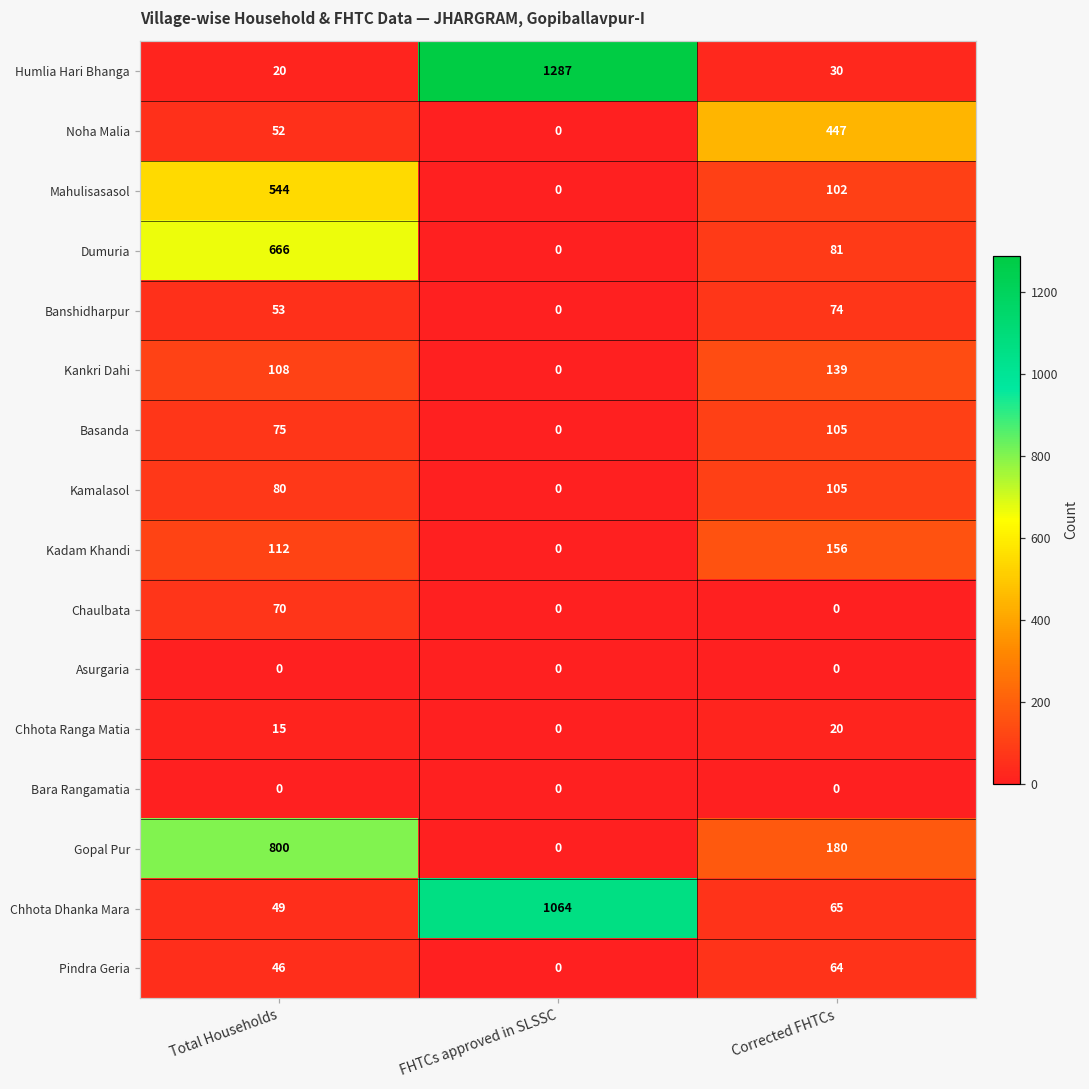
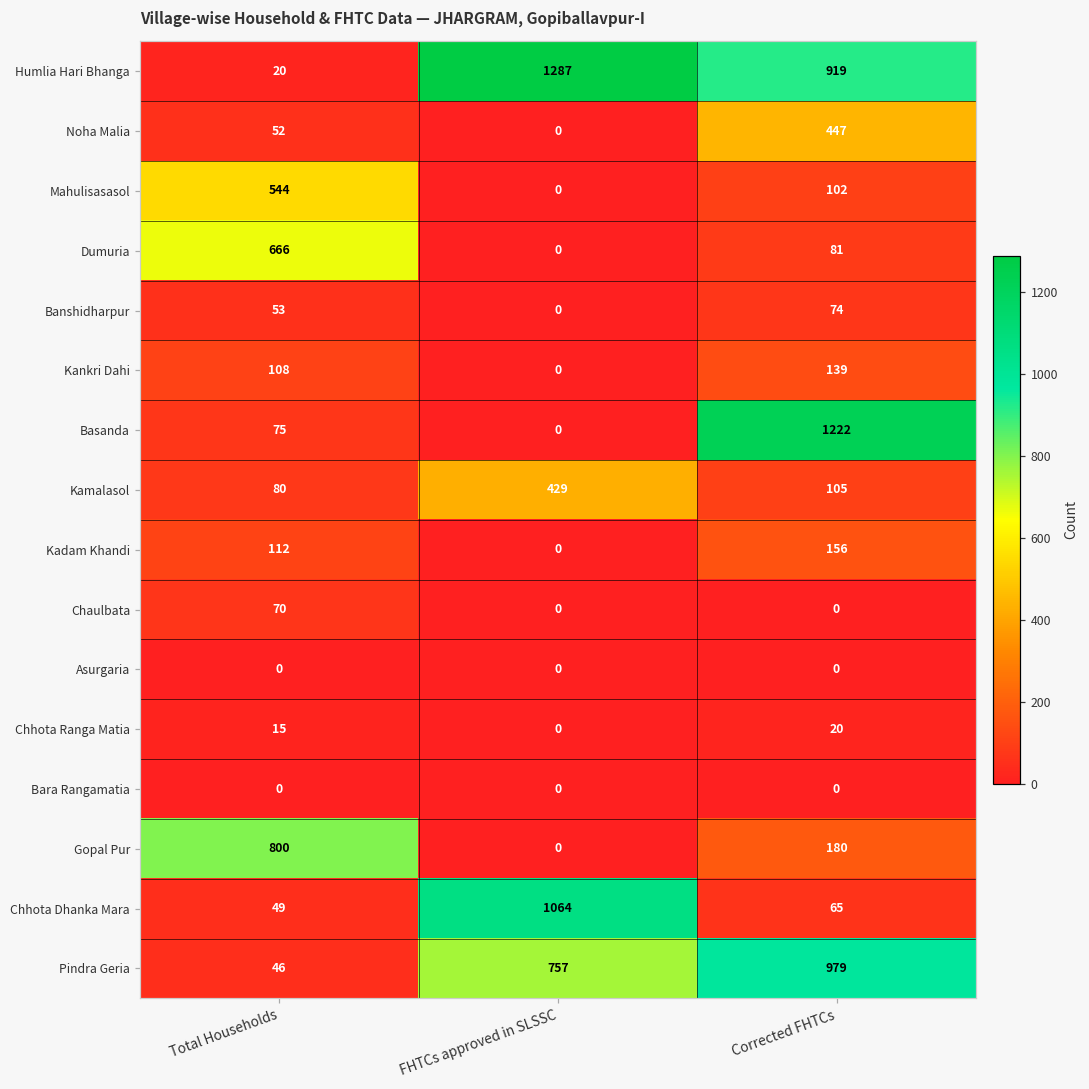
Humlia Hari Bhanga, Corrected FHTCs: 30 -> 919
Basanda, Corrected FHTCs: 105 -> 1222
Kamalasol, FHTCs approved in SLSSC: 0 -> 429
Pindra Geria, FHTCs approved in SLSSC: 0 -> 757
Pindra Geria, Corrected FHTCs: 64 -> 979
